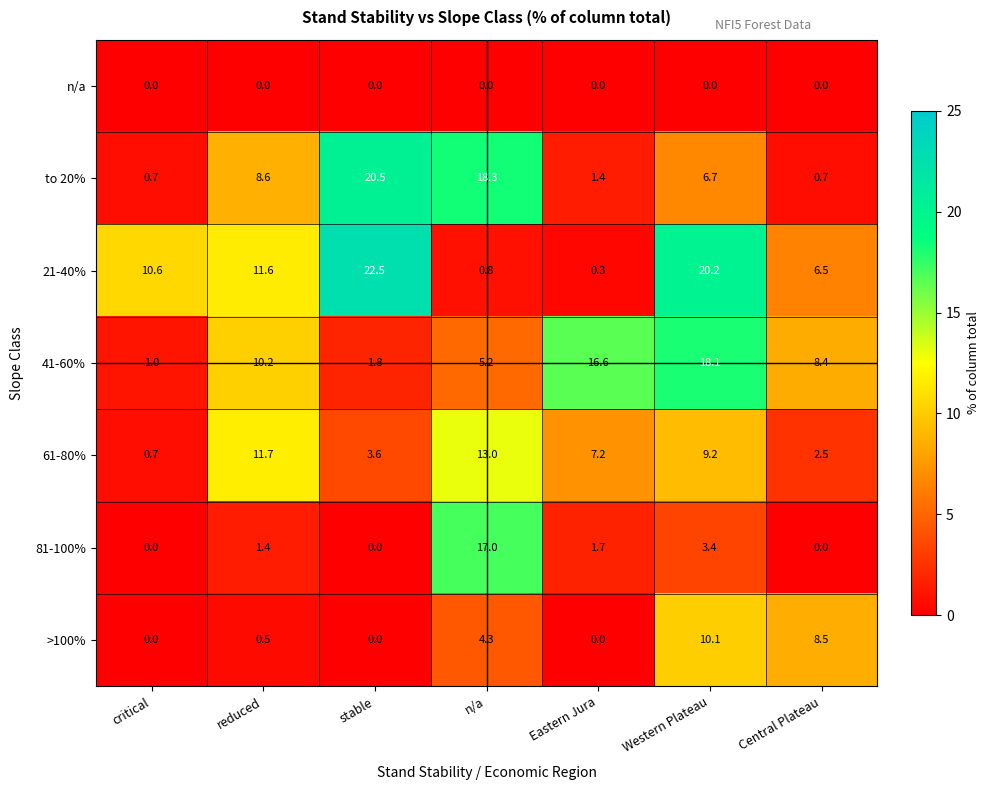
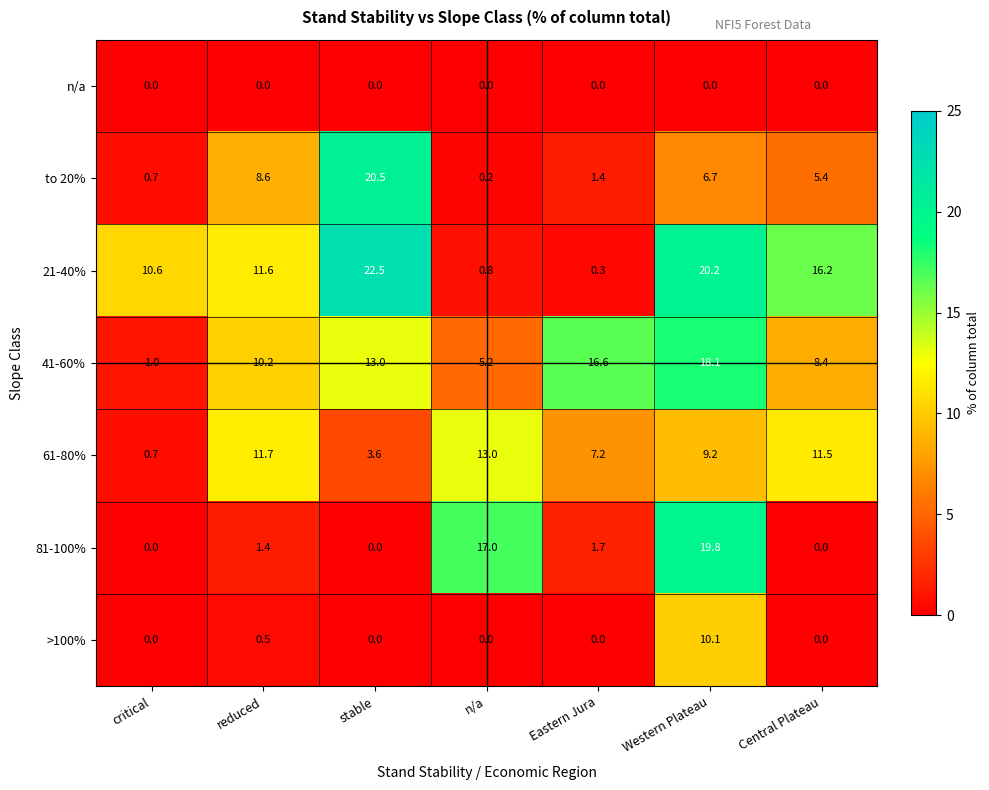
to 20%, n/a: 18.3 -> 0.2
to 20%, Central Plateau: 0.7 -> 5.4
21-40%, Central Plateau: 6.5 -> 16.2
41-60%, stable: 1.8 -> 13.0
61-80%, Central Plateau: 2.5 -> 11.5
81-100%, Western Plateau: 3.4 -> 19.8
>100%, n/a: 4.3 -> 0.0
>100%, Central Plateau: 8.5 -> 0.0
